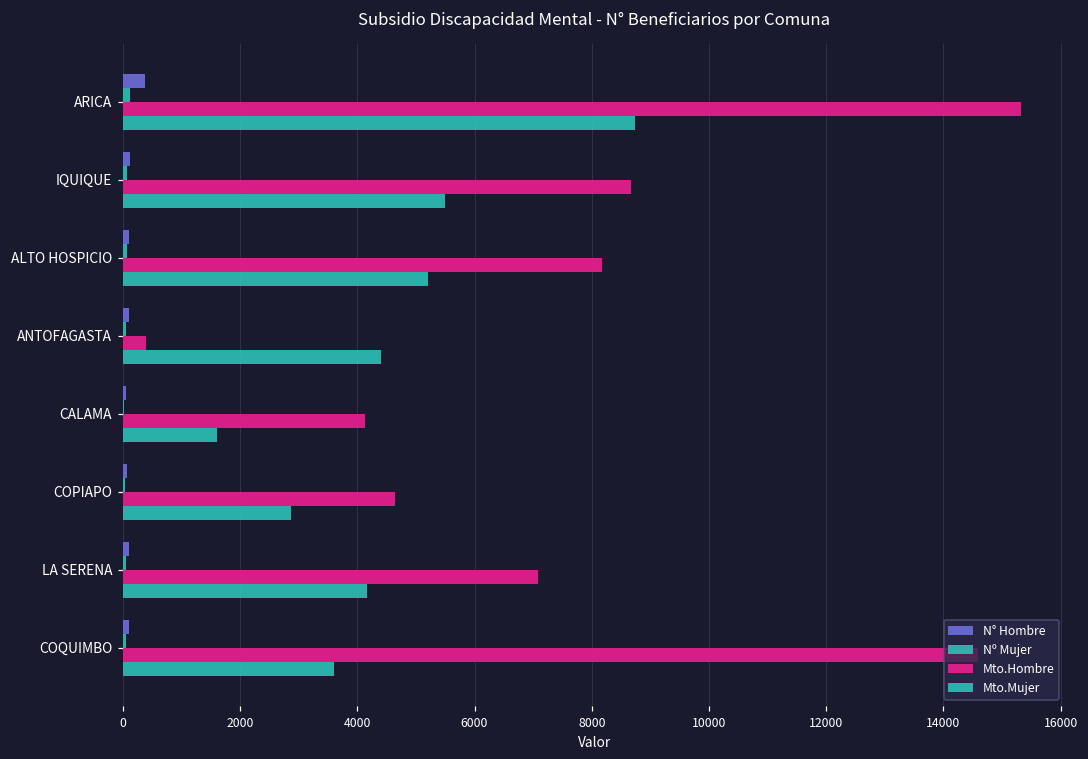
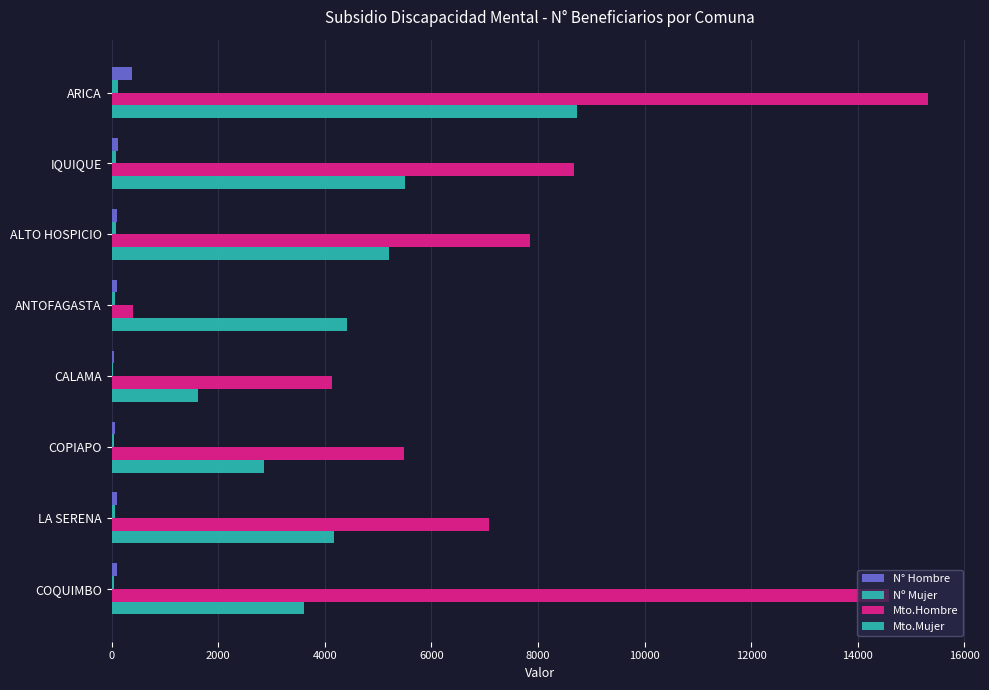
Mto.Hombre, ALTO HOSPICIO: 8200 -> 7800
Mto.Hombre, COPIAPO: 4700 -> 5500
